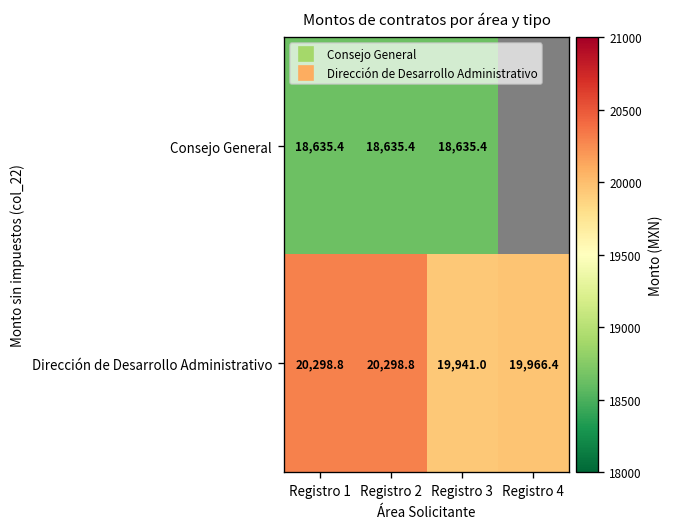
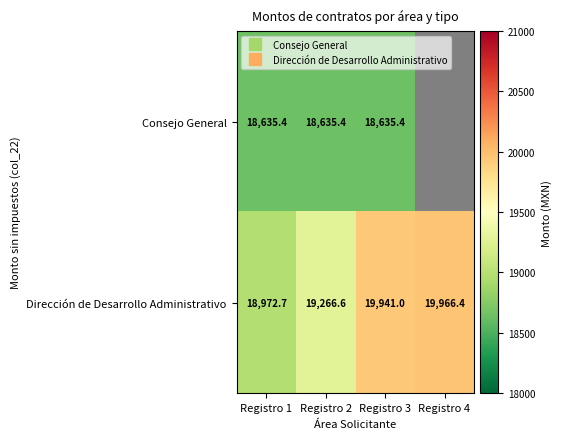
Dirección de Desarrollo Administrativo, Registro 1: 20,298.8 -> 18,972.7
Dirección de Desarrollo Administrativo, Registro 2: 20,298.8 -> 19,266.6
